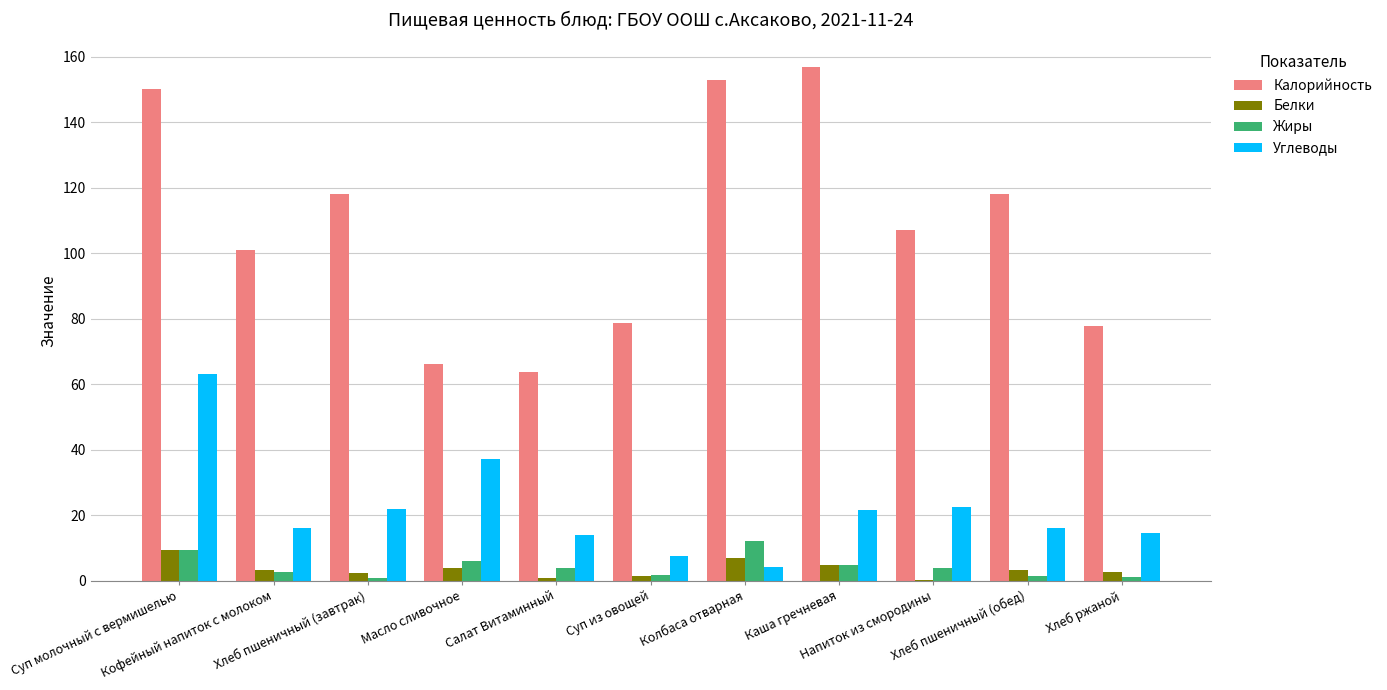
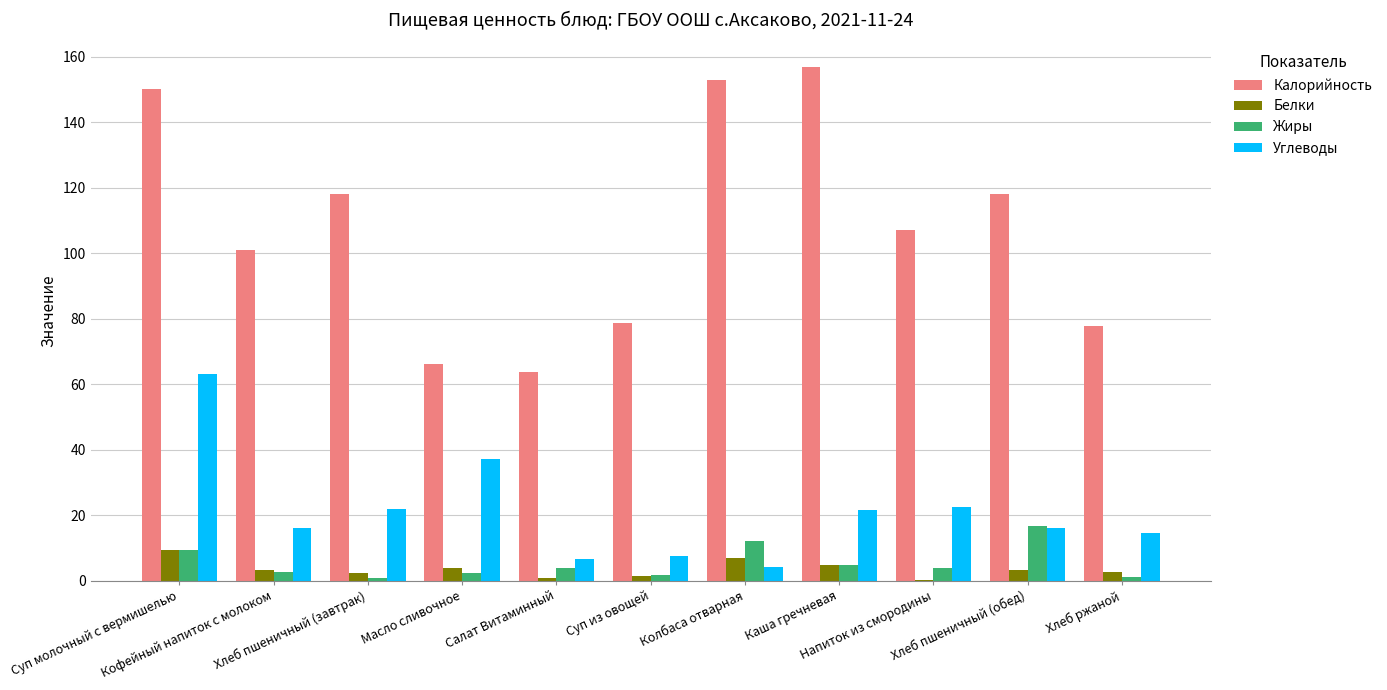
Жиры, Масло сливочное: 6 -> 2
Углеводы, Салат Витаминный: 14 -> 7
Жиры, Хлеб пшеничный (обед): 1 -> 17
